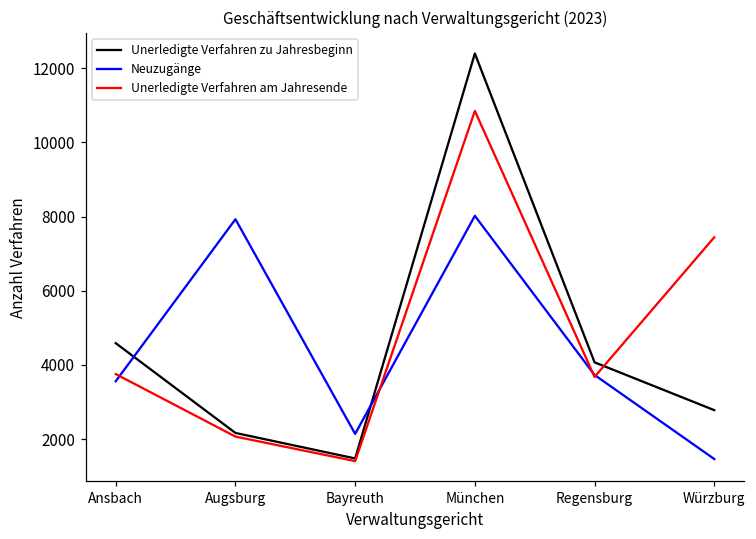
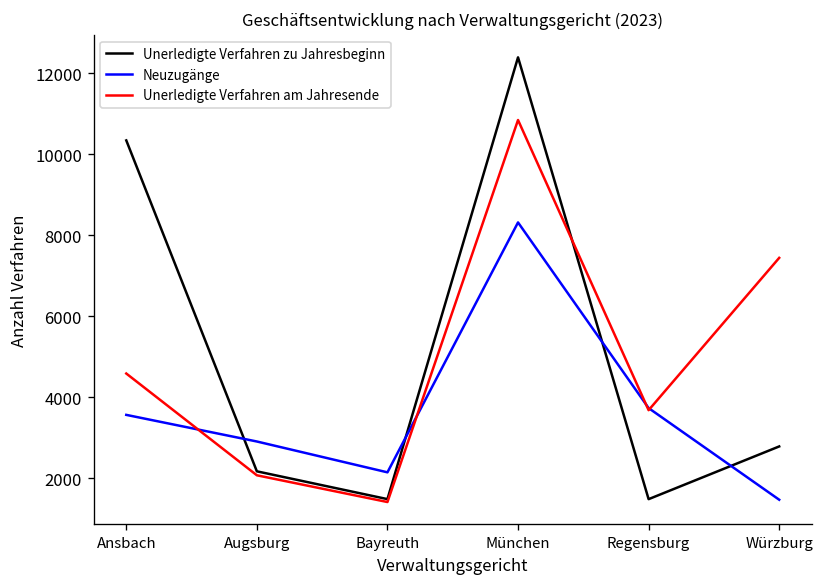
Unerledigte Verfahren zu Jahresbeginn, Ansbach: 4600 -> 10300
Unerledigte Verfahren am Jahresende, Ansbach: 3800 -> 4600
Neuzugänge, Augsburg: 7900 -> 2900
Neuzugänge, München: 8000 -> 8300
Unerledigte Verfahren zu Jahresbeginn, Regensburg: 4100 -> 1500
